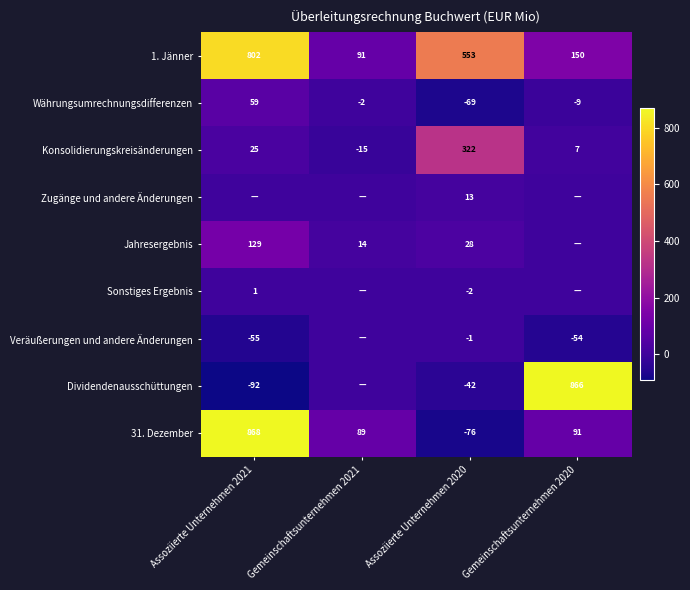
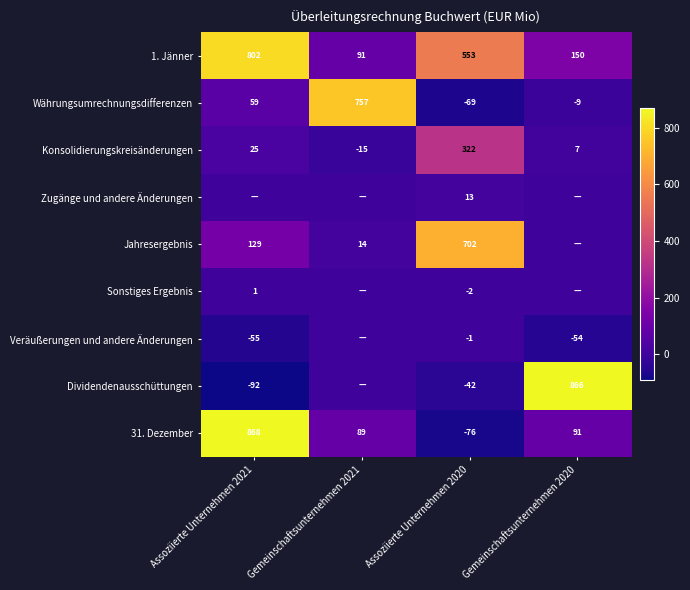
Währungsumrechnungsdifferenzen, Gemeinschaftsunternehmen 2021: -2 -> 757
Jahresergebnis, Assoziierte Unternehmen 2020: 28 -> 702
